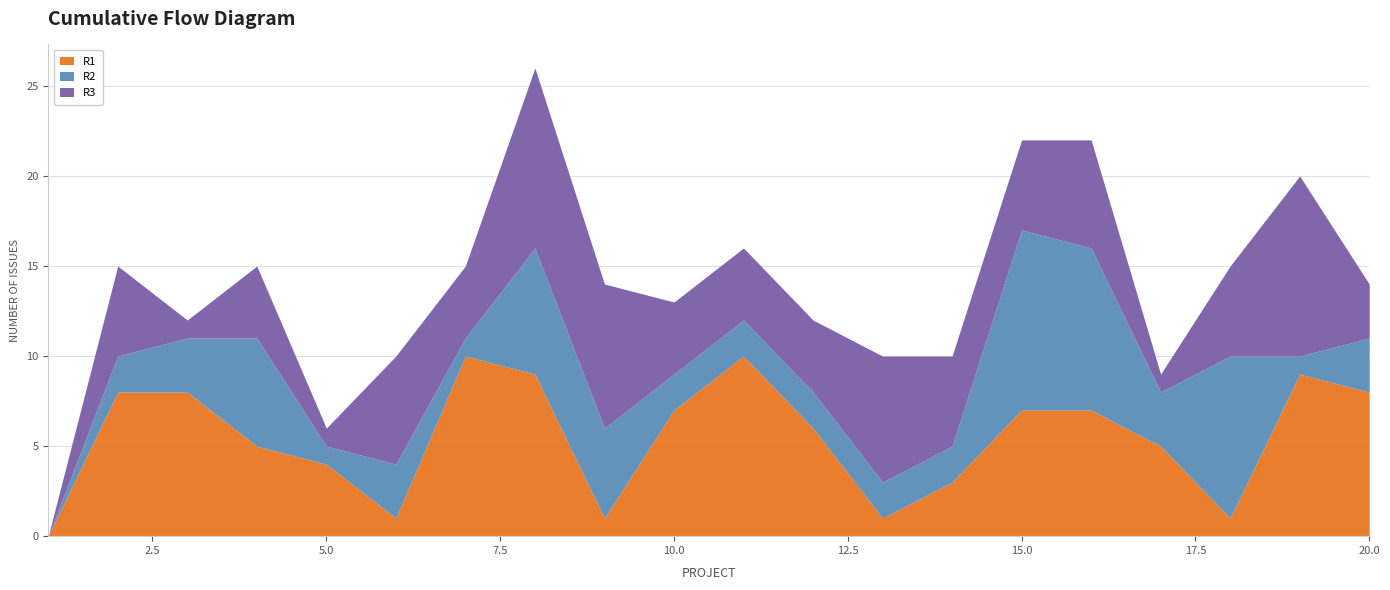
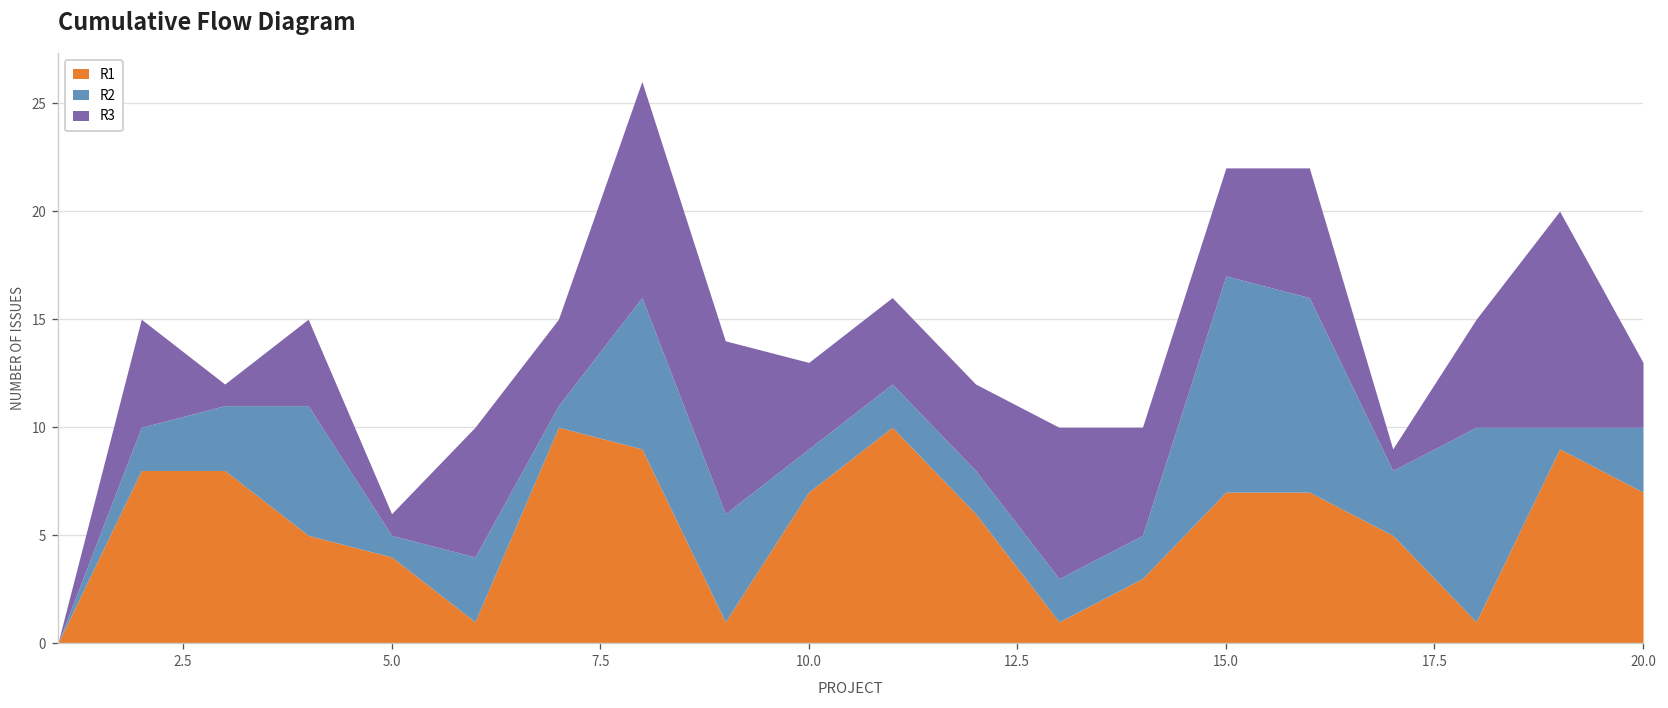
R1, 20.0: 8 -> 7
